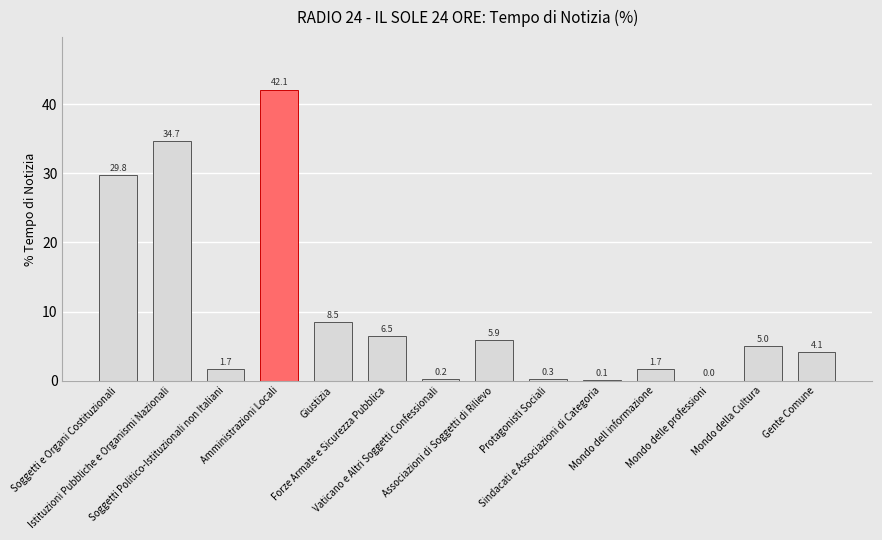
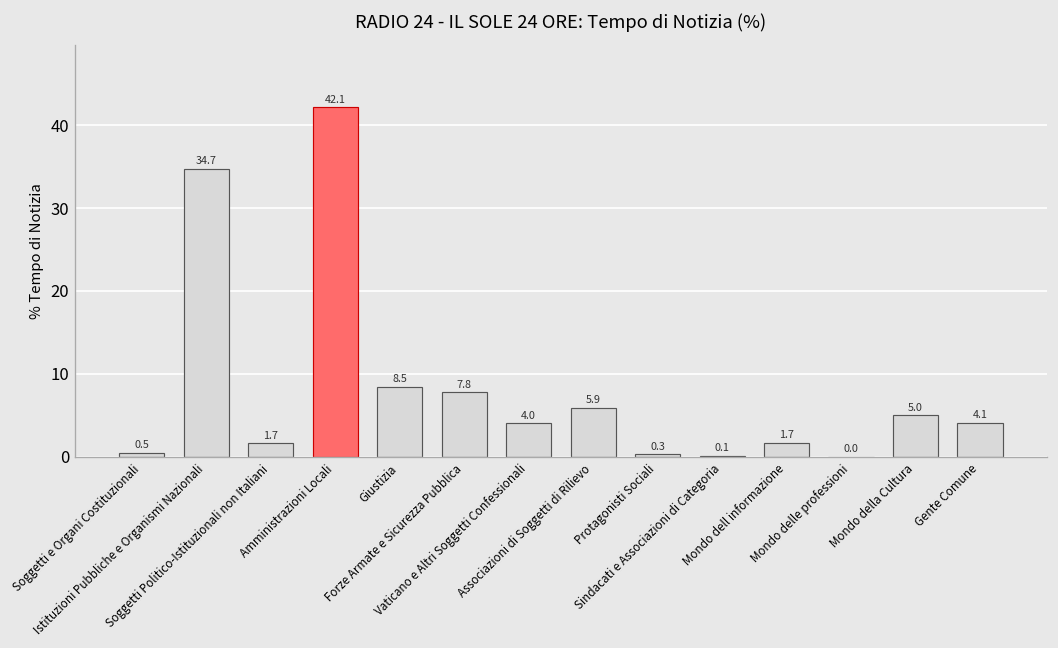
Soggetti e Organi Costituzionali: 29.8 -> 0.5
Forze Armate e Sicurezza Pubblica: 6.5 -> 7.8
Vaticano e Altri Soggetti Confessionali: 0.2 -> 4.0
